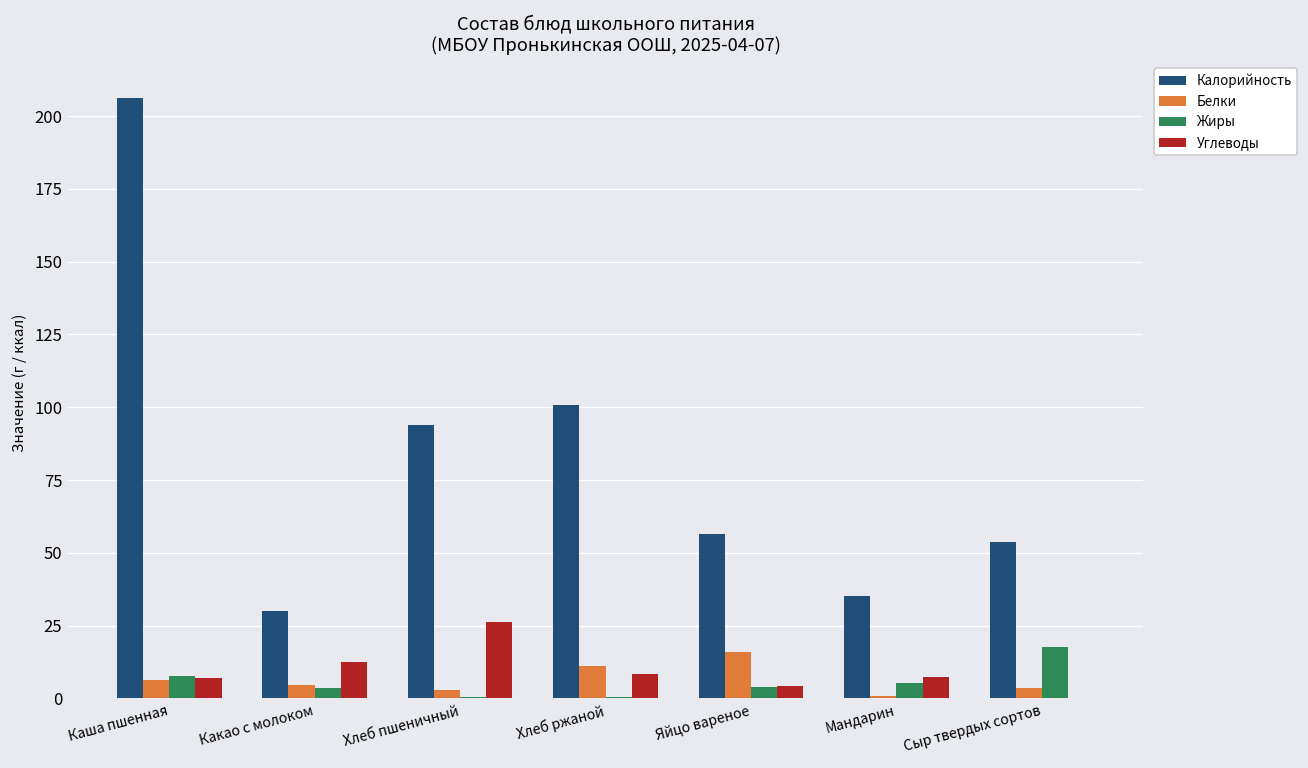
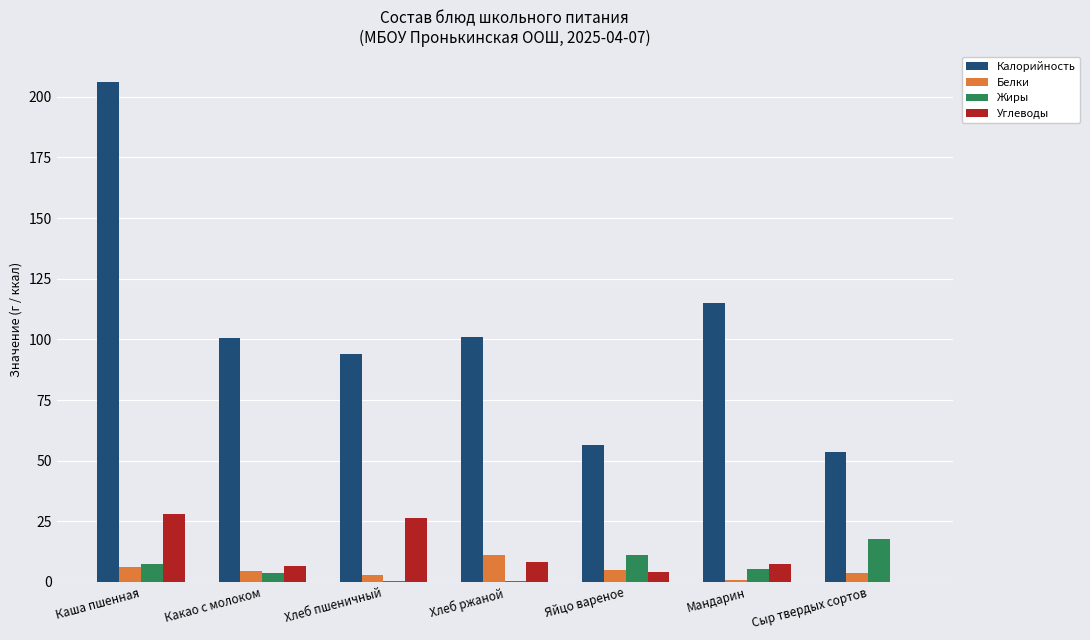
Углеводы, Каша пшенная: 7 -> 28
Калорийность, Какао с молоком: 30 -> 100
Углеводы, Какао с молоком: 13 -> 7
Белки, Яйцо вареное: 16 -> 5
Жиры, Яйцо вареное: 4 -> 11
Калорийность, Мандарин: 35 -> 115
